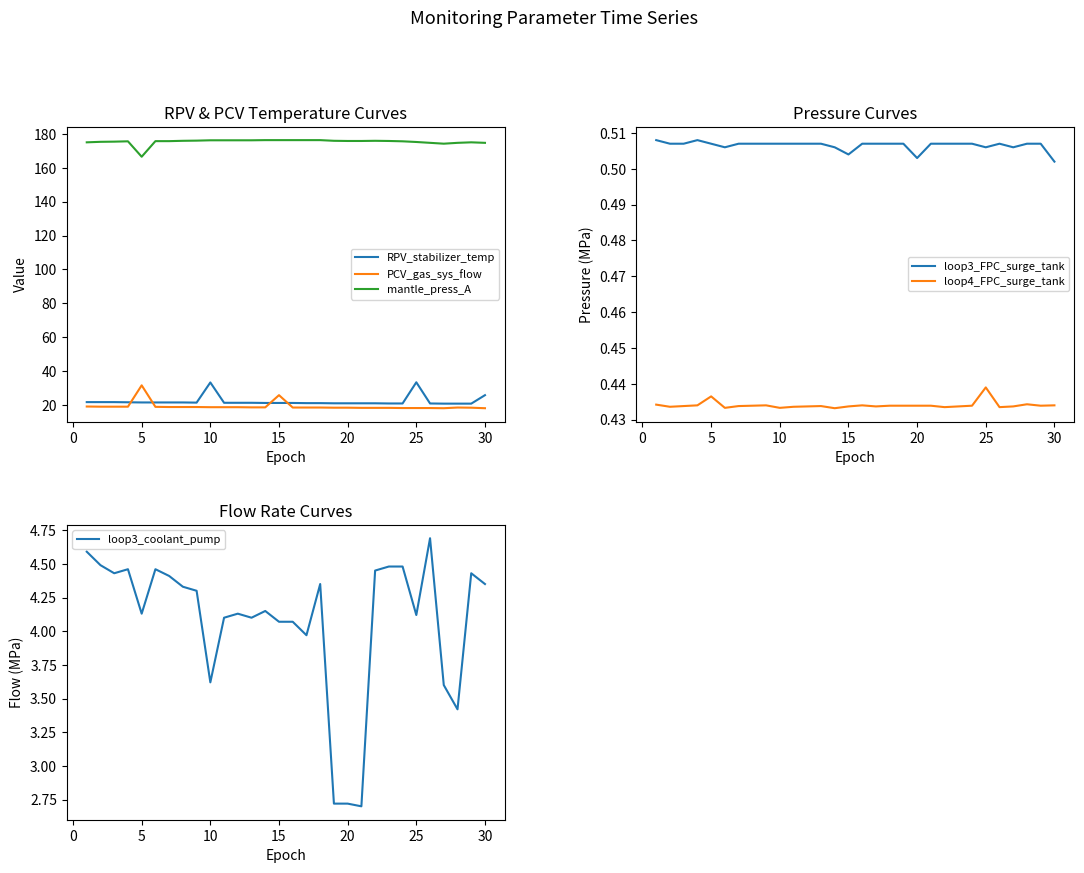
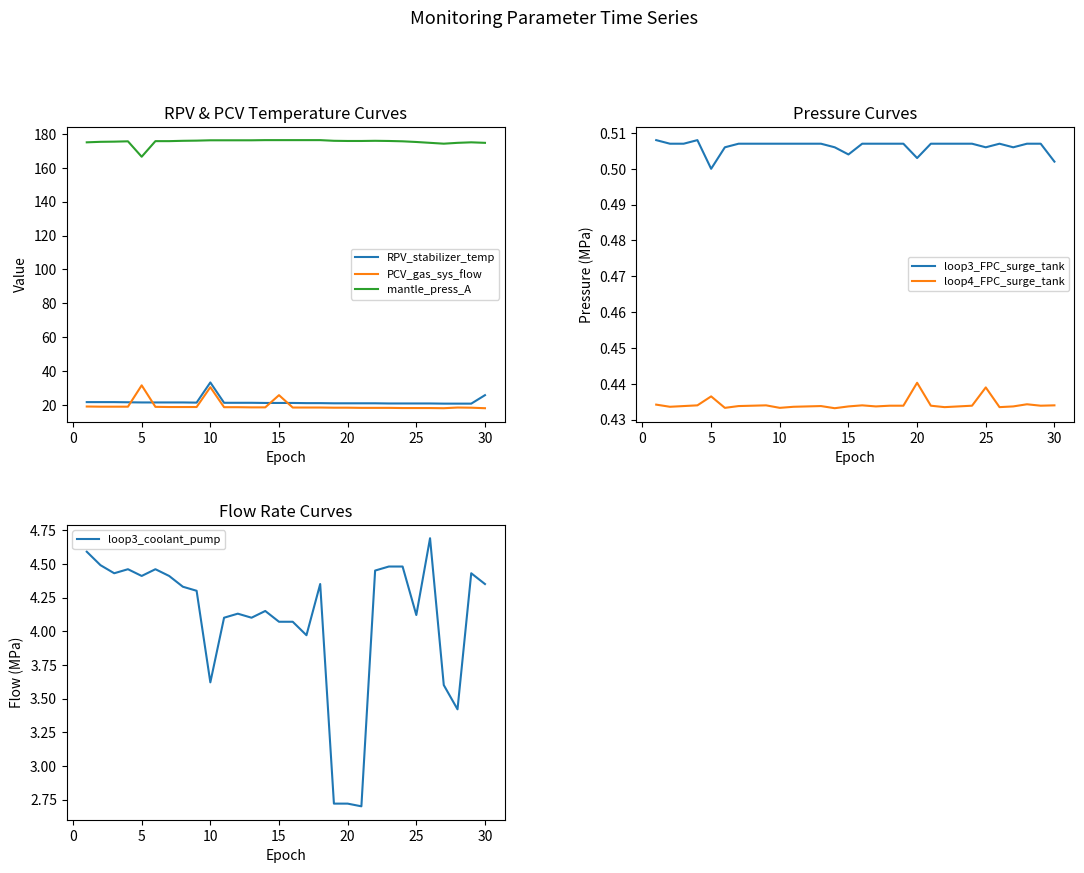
RPV & PCV Temperature Curves, PCV_gas_sys_flow, 10: 19 -> 31
RPV & PCV Temperature Curves, RPV_stabilizer_temp, 25: 33 -> 21
Pressure Curves, loop3_FPC_surge_tank, 5: 0.507 -> 0.500
Pressure Curves, loop4_FPC_surge_tank, 20: 0.434 -> 0.440
Flow Rate Curves, 5: 4.13 -> 4.41
